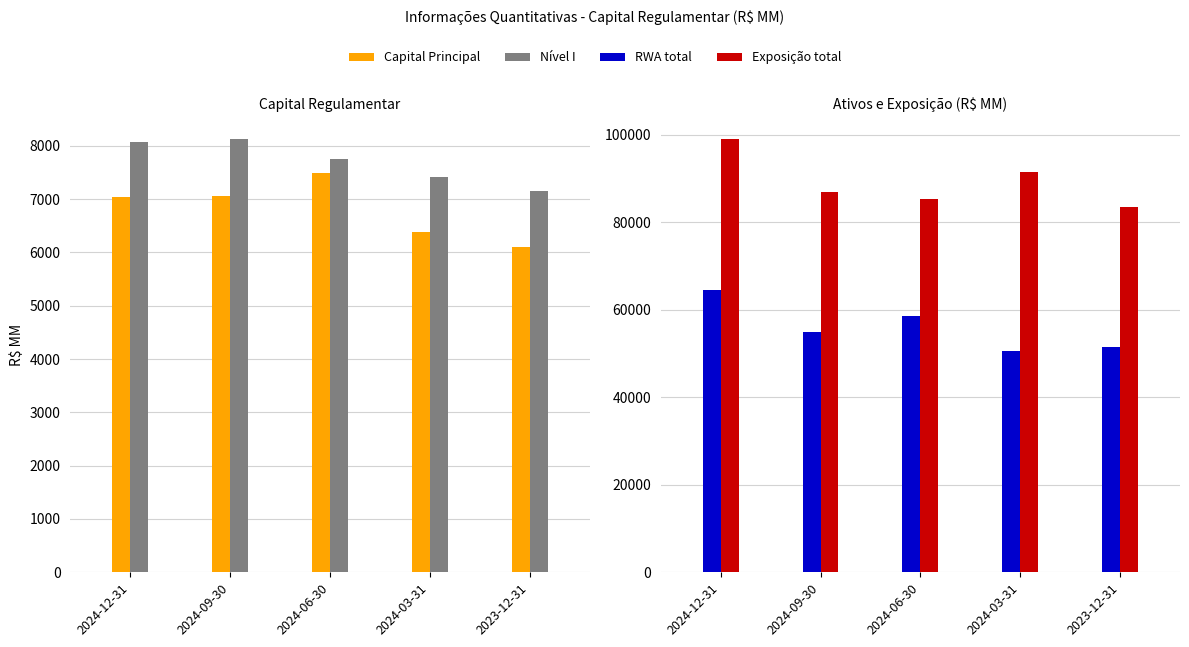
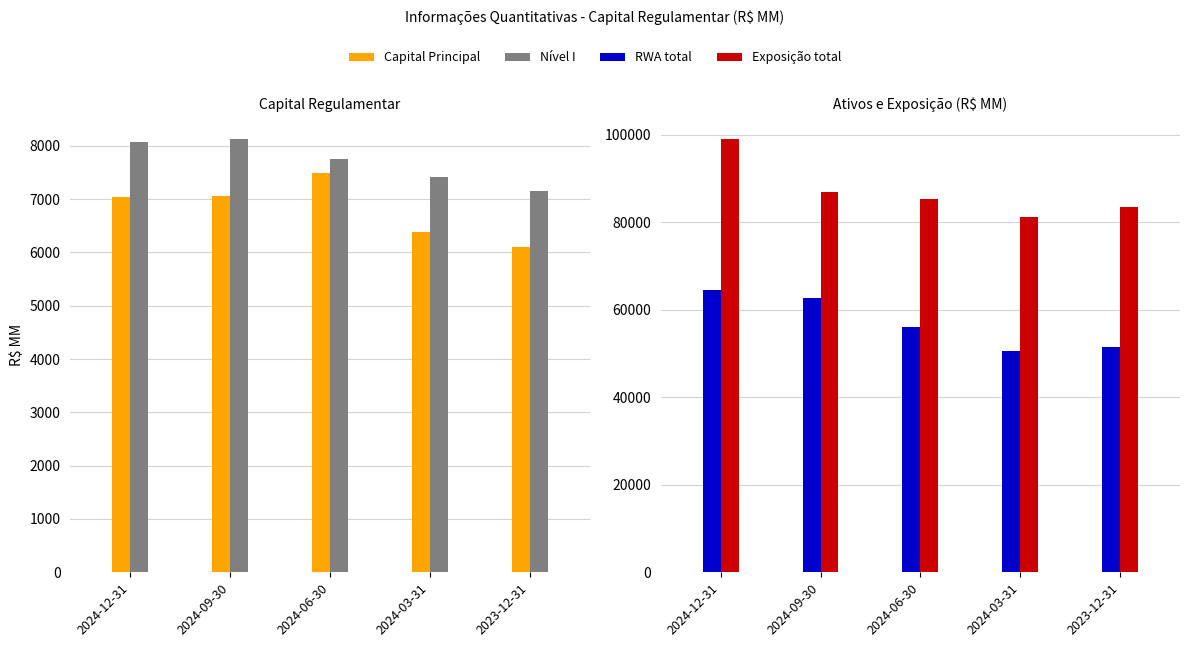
Ativos e Exposição (R$ MM), RWA total, 2024-09-30: 55000 -> 63000
Ativos e Exposição (R$ MM), RWA total, 2024-06-30: 59000 -> 56000
Ativos e Exposição (R$ MM), Exposição total, 2024-03-31: 92000 -> 81000
